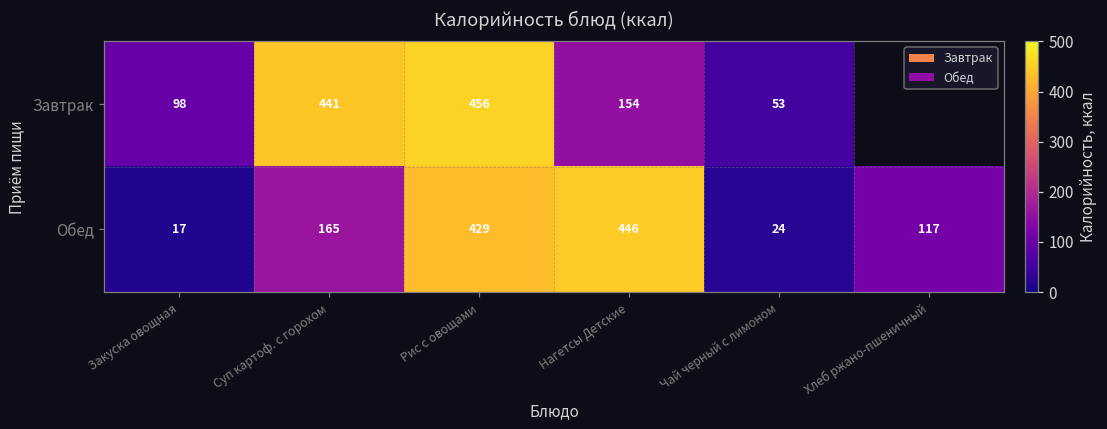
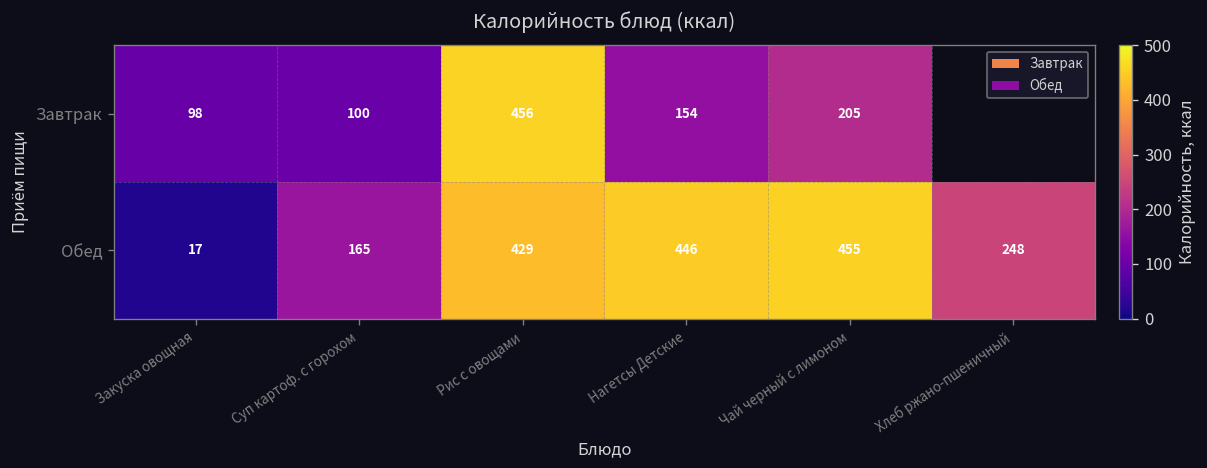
Завтрак, Суп картоф. с горохом: 441 -> 100
Завтрак, Чай черный с лимоном: 53 -> 205
Обед, Чай черный с лимоном: 24 -> 455
Обед, Хлеб ржано-пшеничный: 117 -> 248
